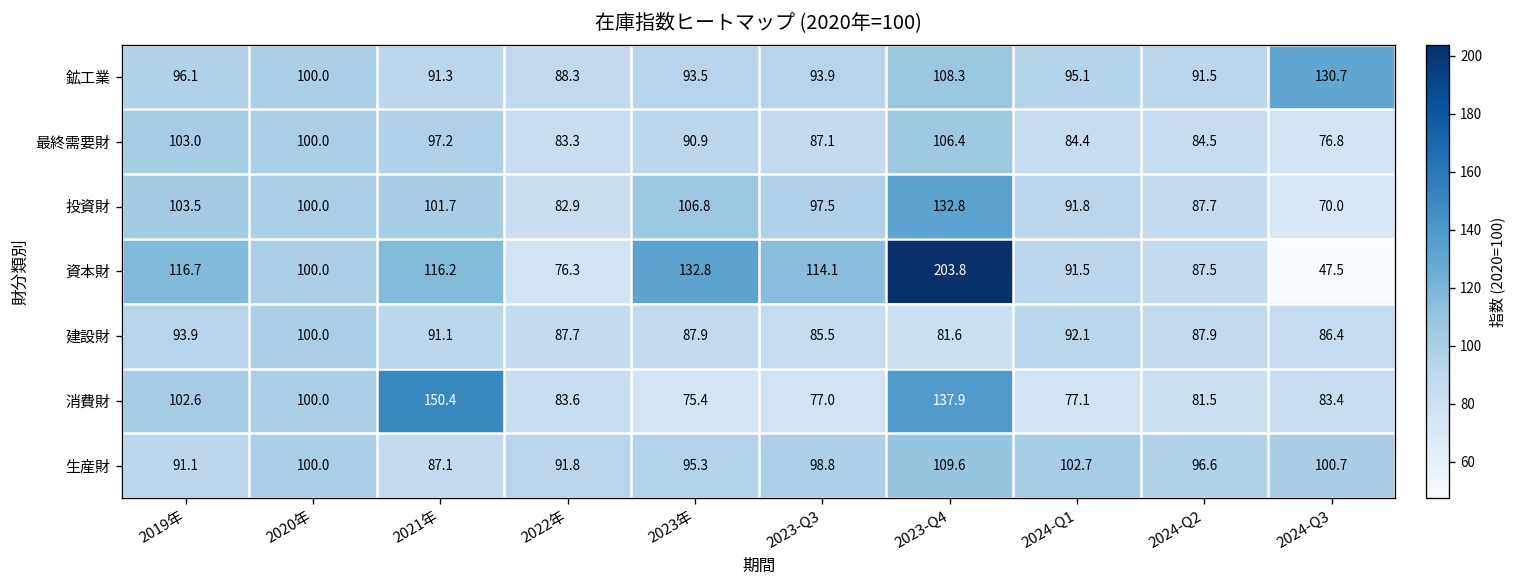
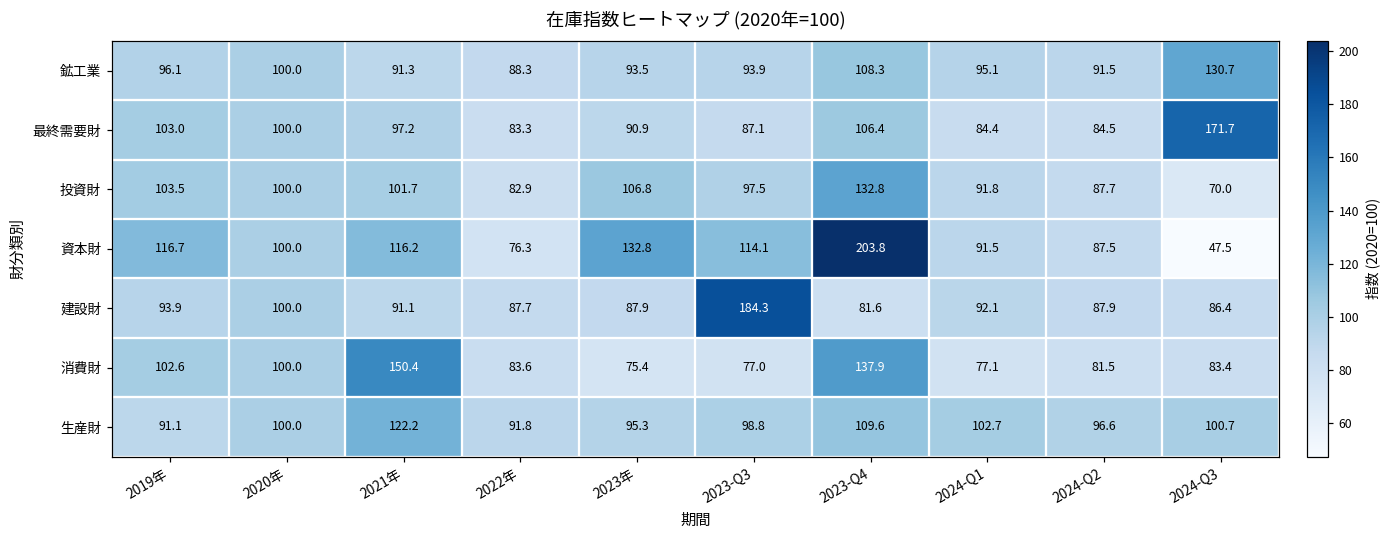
最終需要財, 2024-Q3: 76.8 -> 171.7
建設財, 2023-Q3: 85.5 -> 184.3
生産財, 2021年: 87.1 -> 122.2
